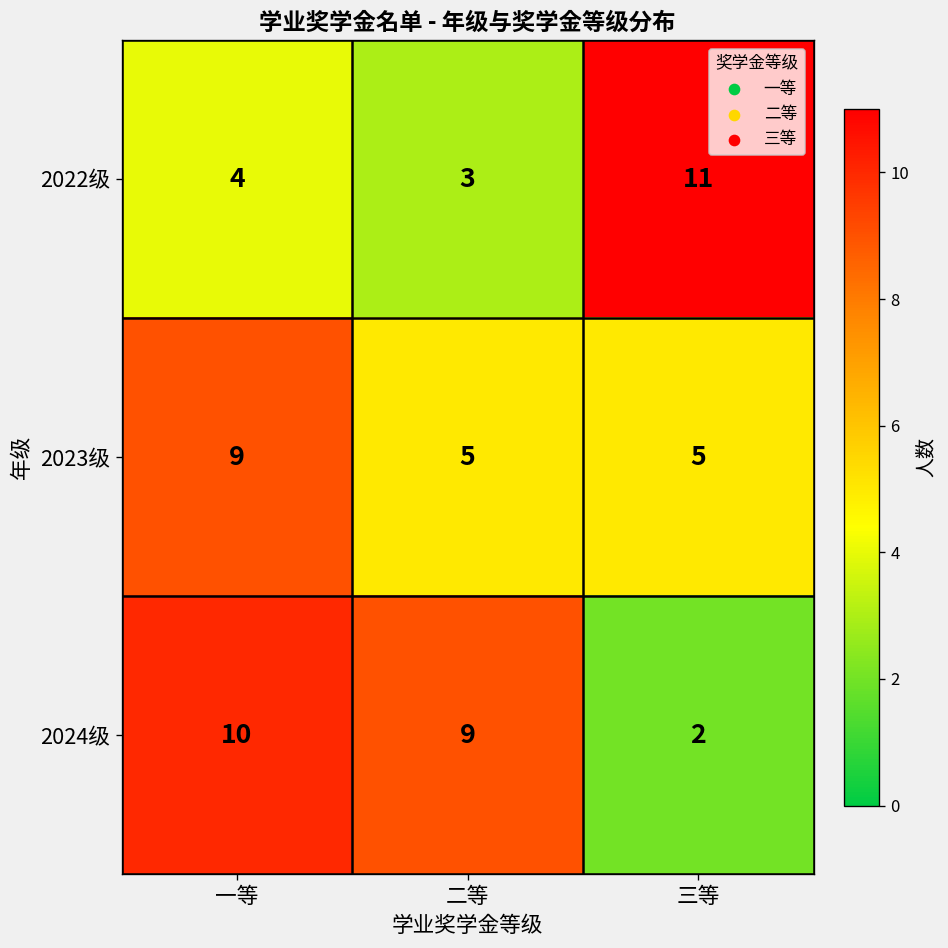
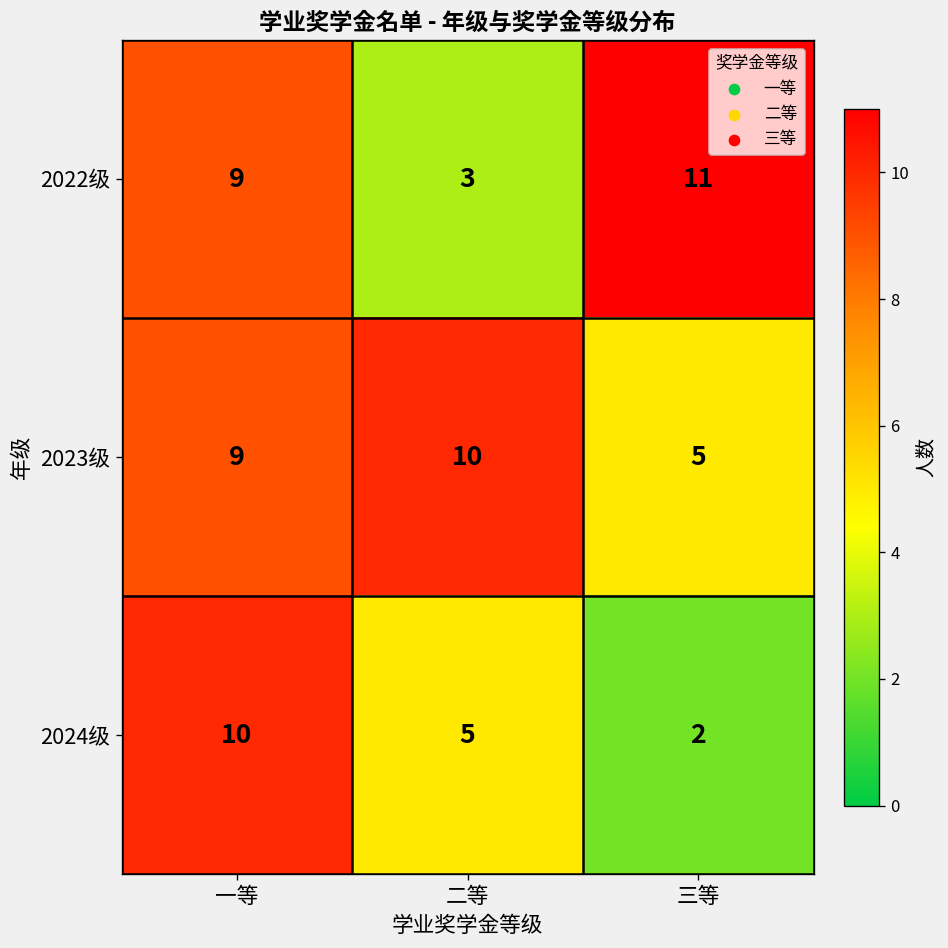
2022级, 一等: 4 -> 9
2023级, 二等: 5 -> 10
2024级, 二等: 9 -> 5
